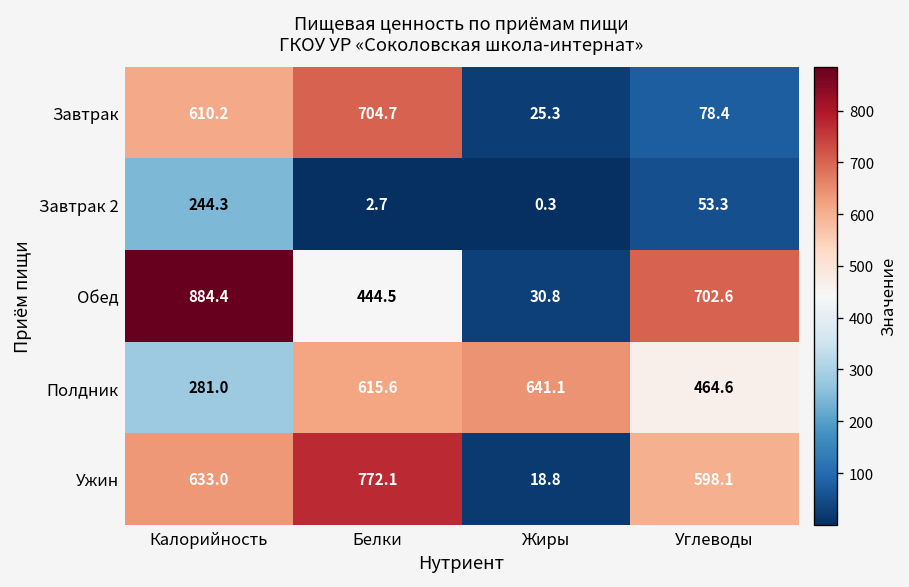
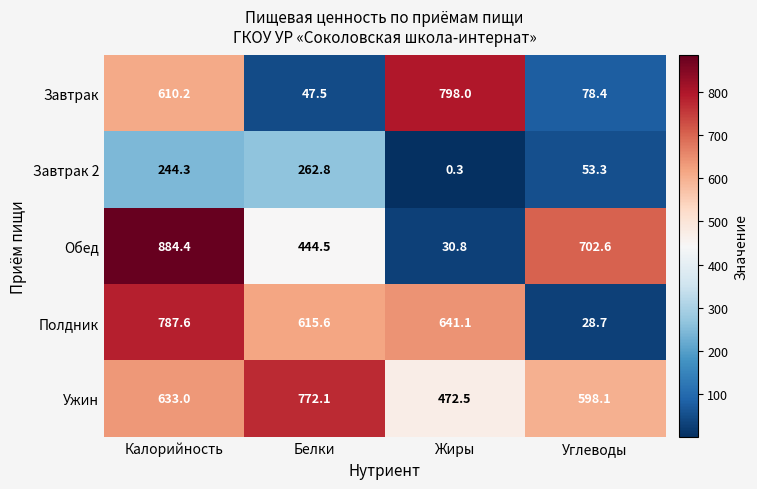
Завтрак, Белки: 704.7 -> 47.5
Завтрак, Жиры: 25.3 -> 798.0
Завтрак 2, Белки: 2.7 -> 262.8
Полдник, Калорийность: 281.0 -> 787.6
Полдник, Углеводы: 464.6 -> 28.7
Ужин, Жиры: 18.8 -> 472.5
